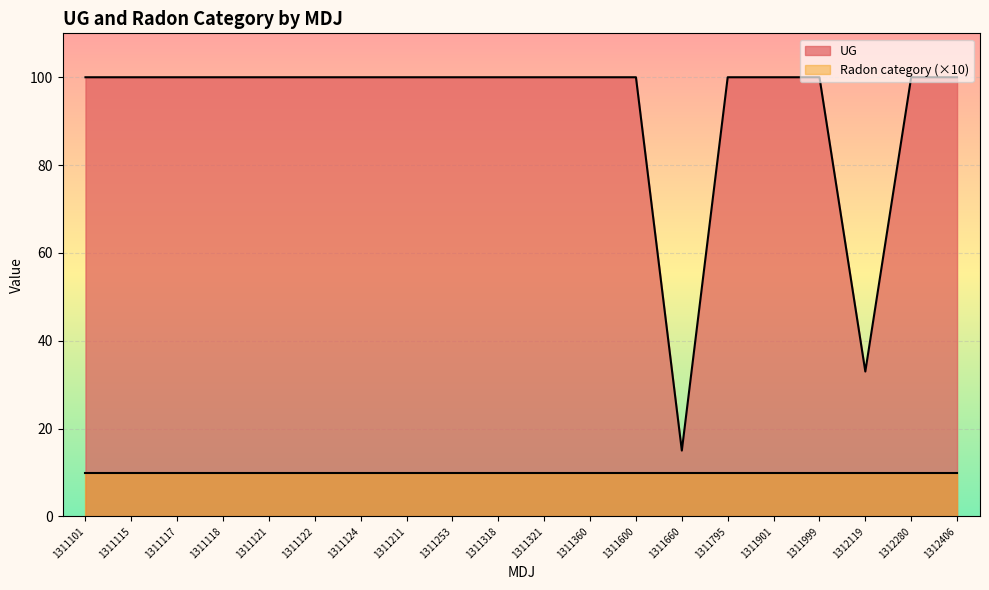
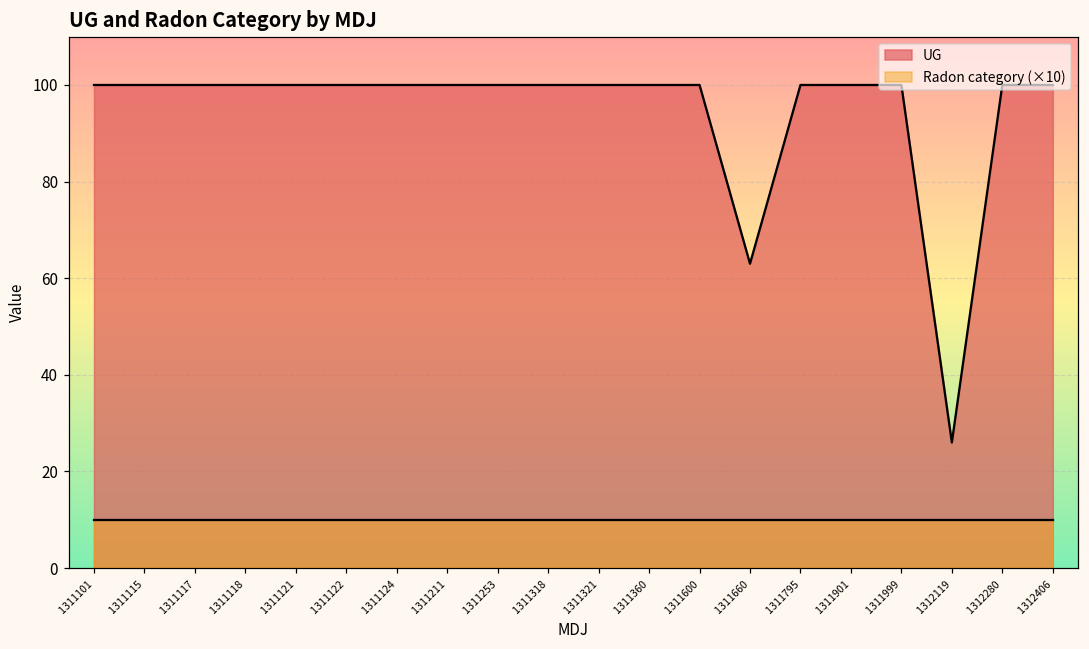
UG, 1311660: 15 -> 63
UG, 1312119: 33 -> 26
